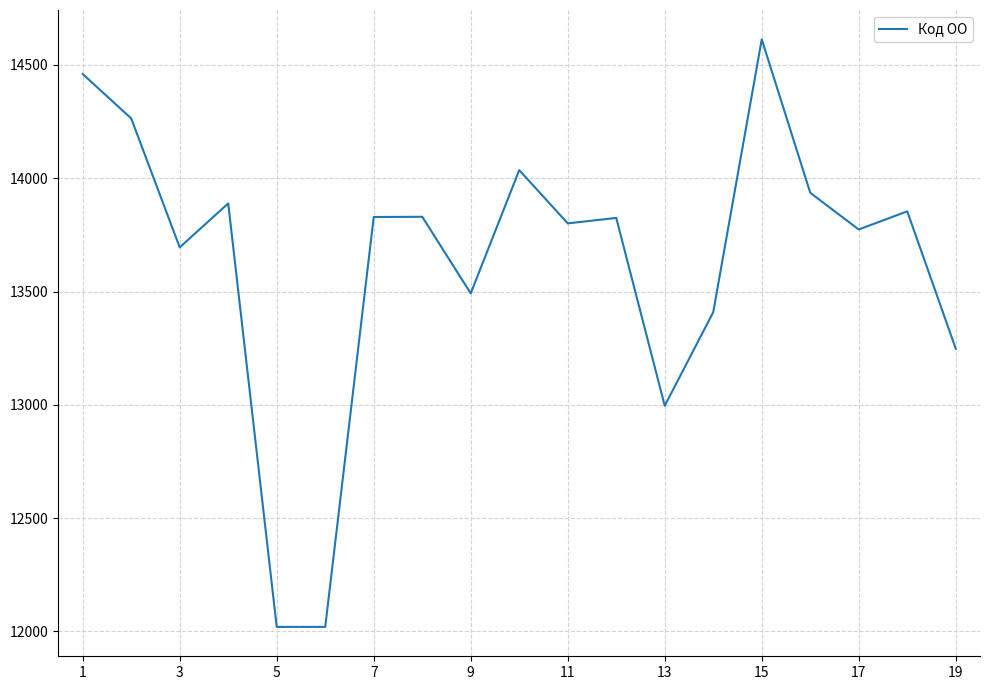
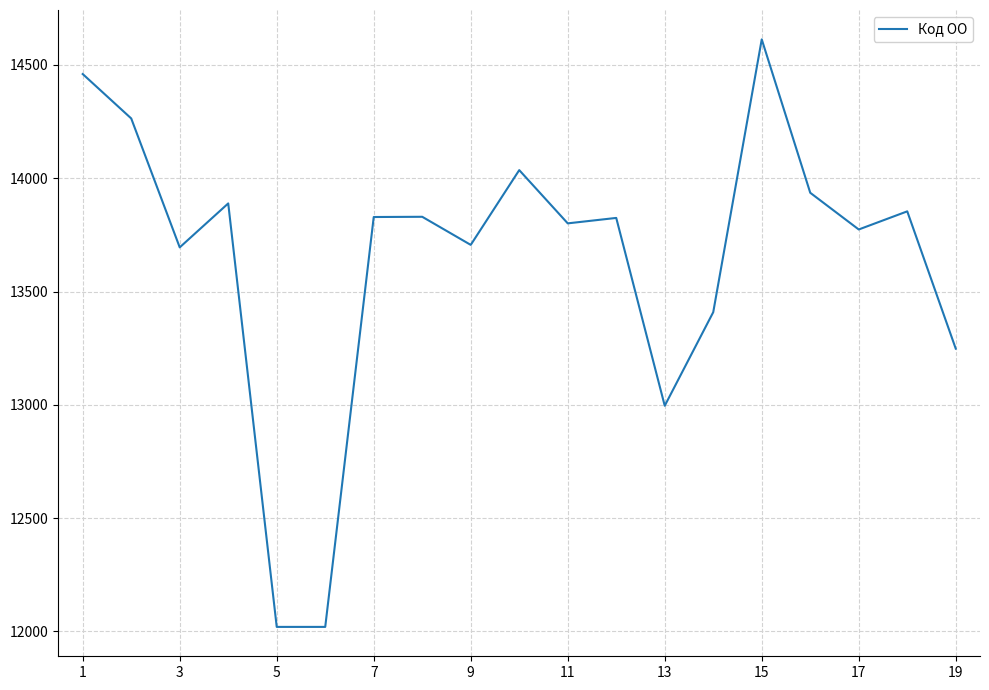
9: 13490 -> 13710
